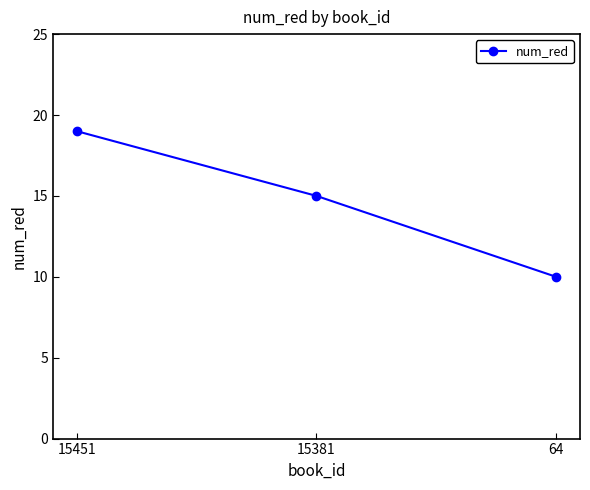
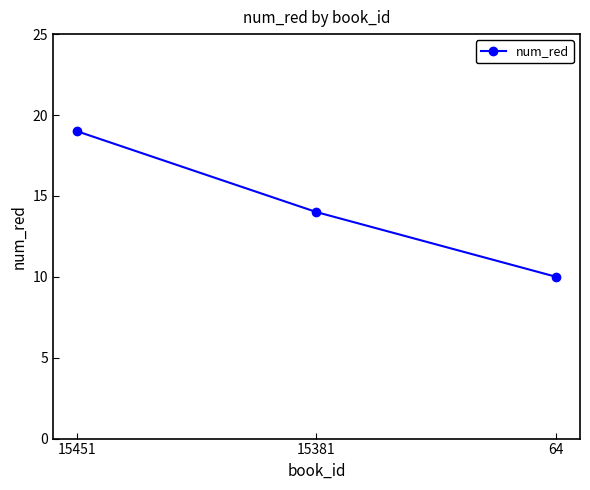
15381: 15 -> 14
